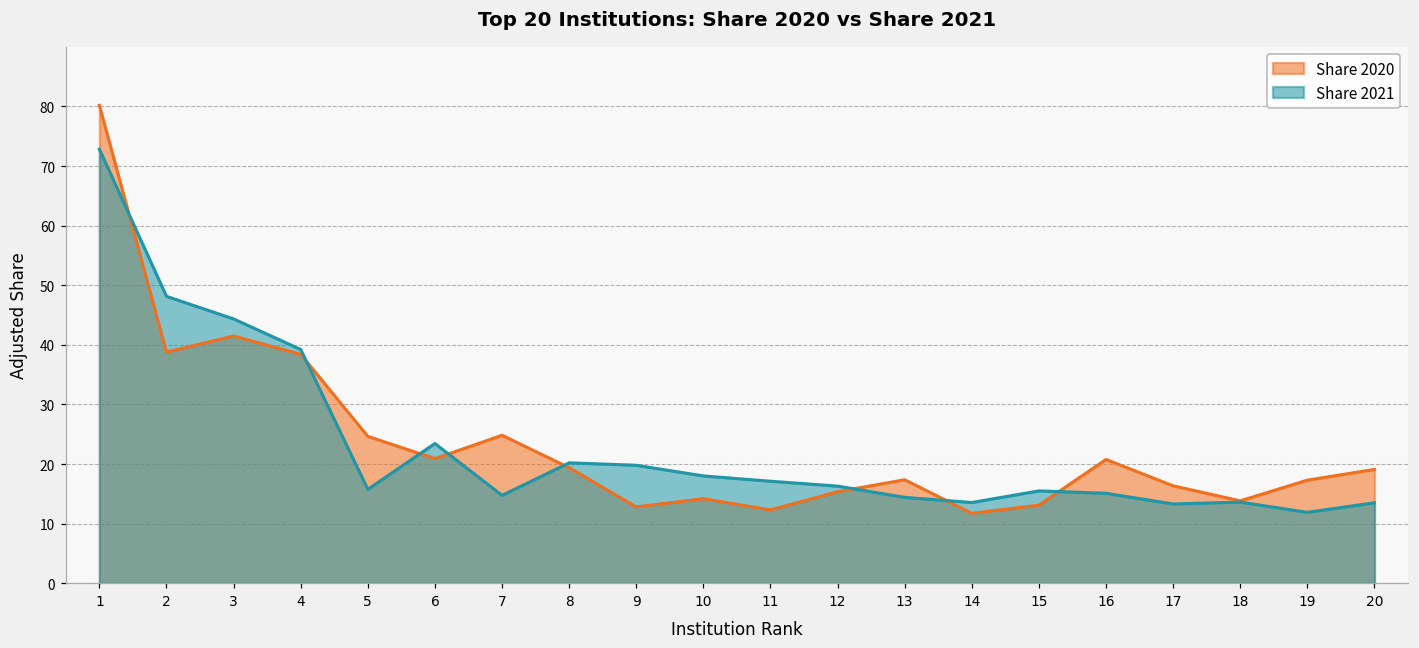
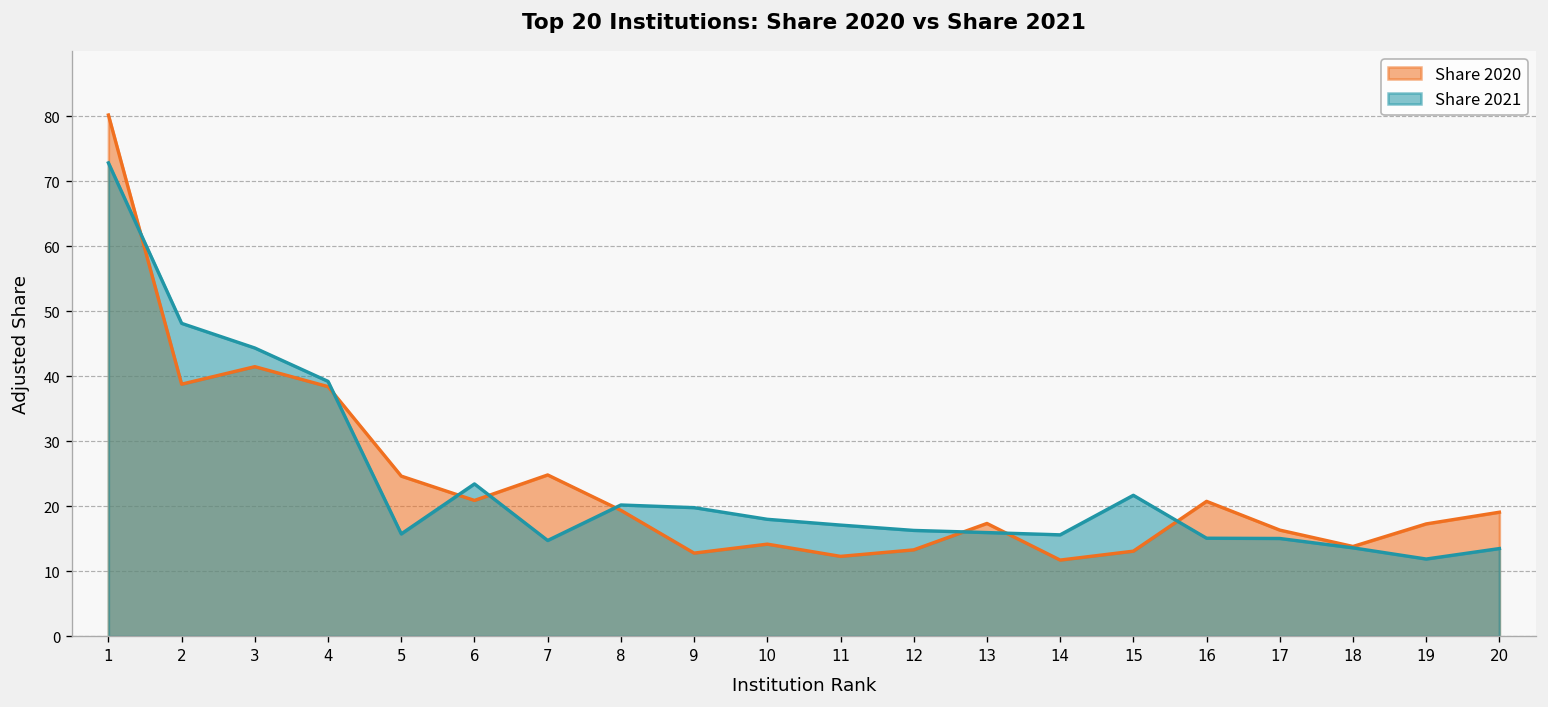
Share 2020, 12: 15 -> 13
Share 2021, 13: 14 -> 16
Share 2021, 14: 14 -> 16
Share 2021, 15: 16 -> 22
Share 2021, 17: 13 -> 15
